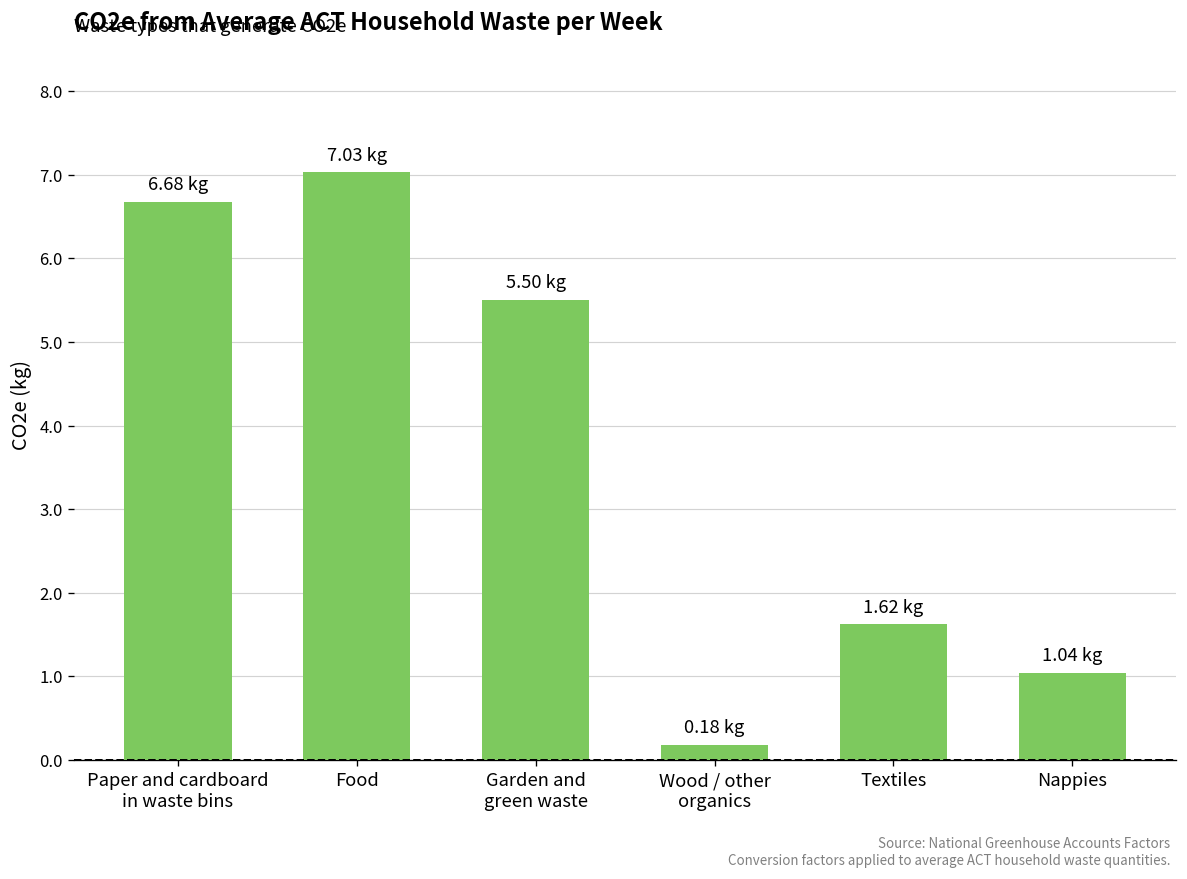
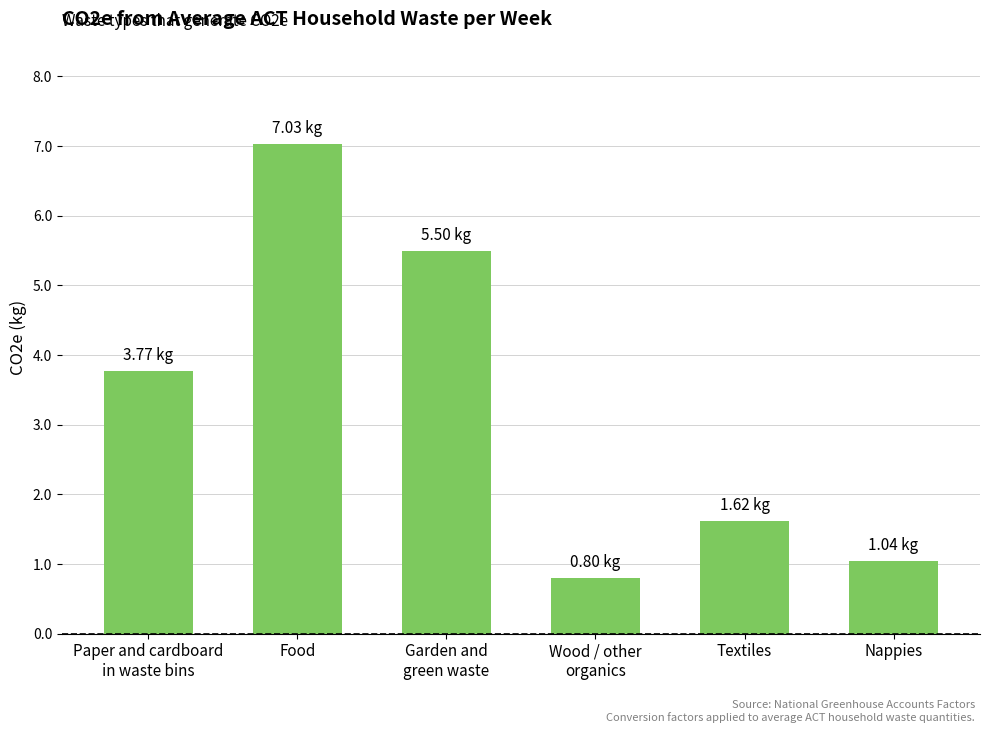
Paper and cardboard in waste bins: 6.68 -> 3.77
Wood / other organics: 0.18 -> 0.80
